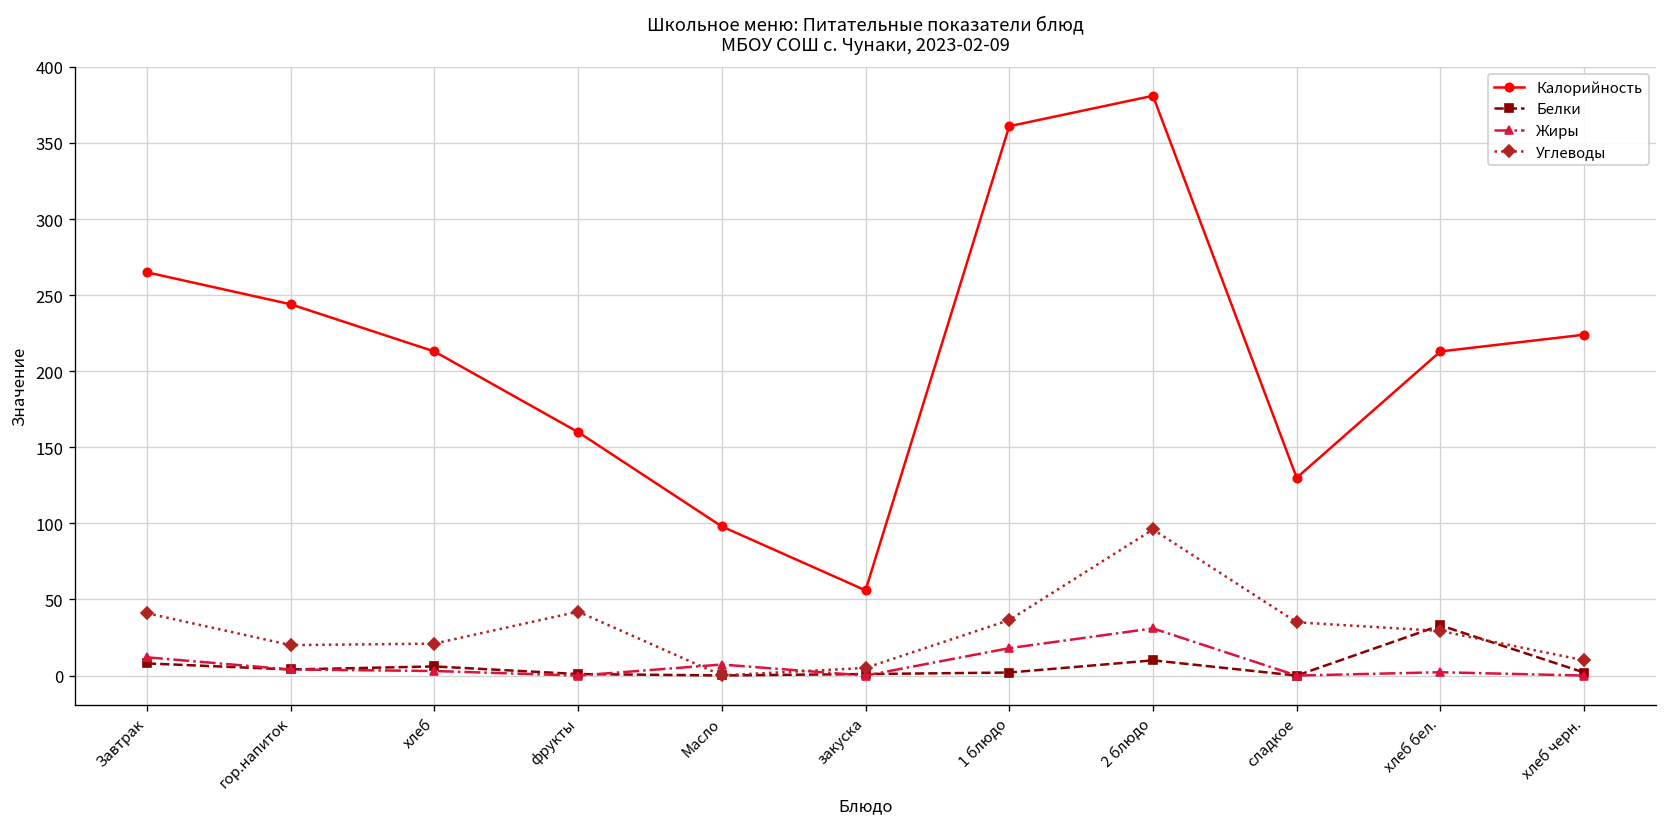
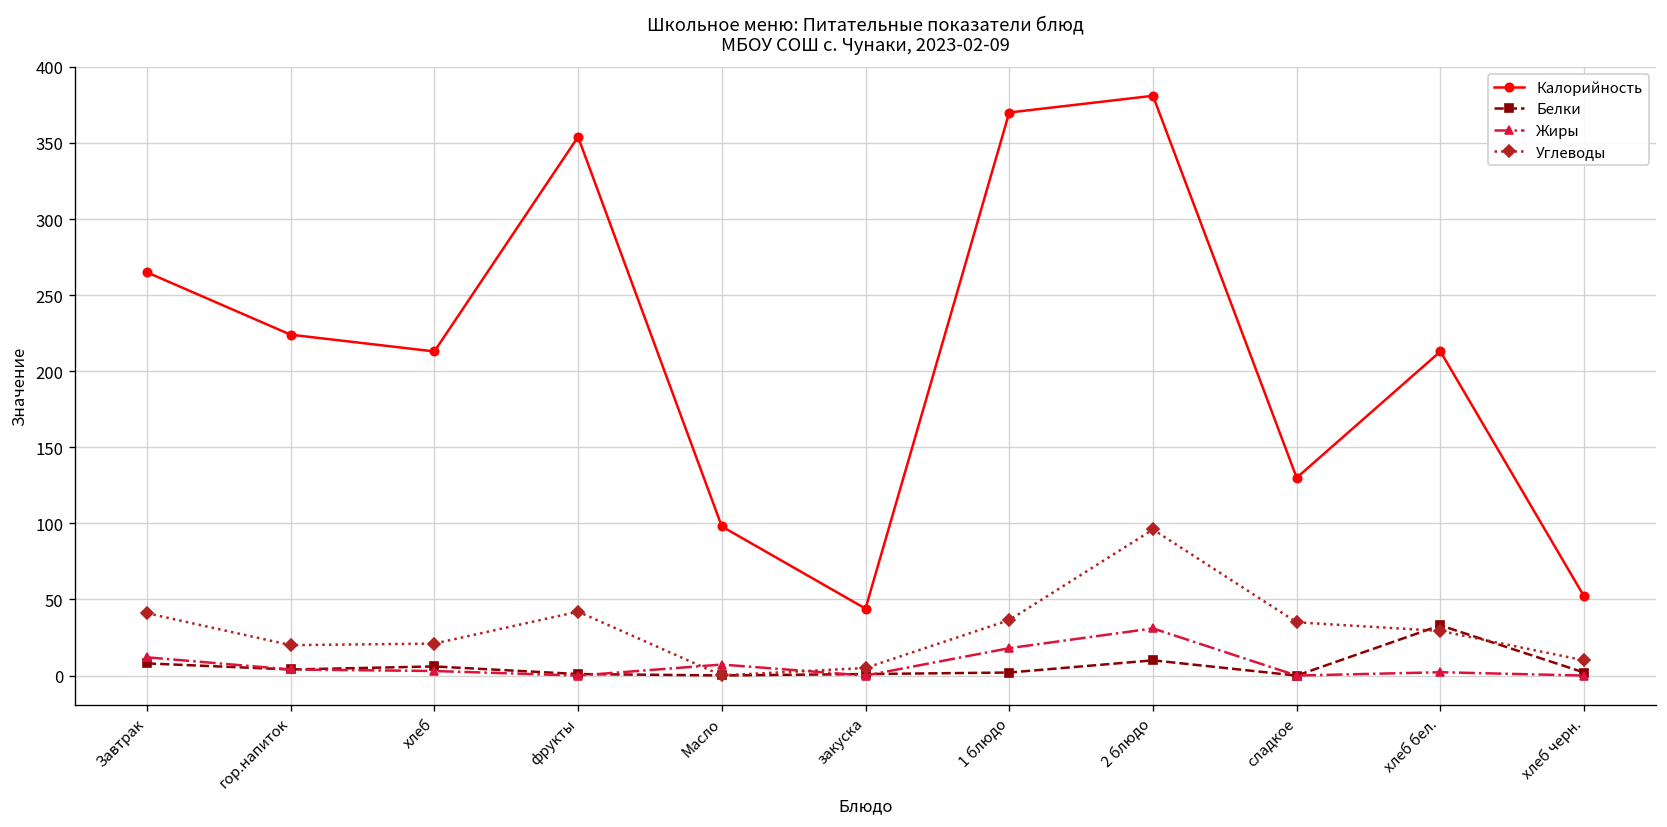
Калорийность, гор.напиток: 244 -> 224
Калорийность, фрукты: 160 -> 354
Калорийность, закуска: 56 -> 44
Калорийность, 1 блюдо: 361 -> 370
Калорийность, хлеб черн.: 224 -> 52
